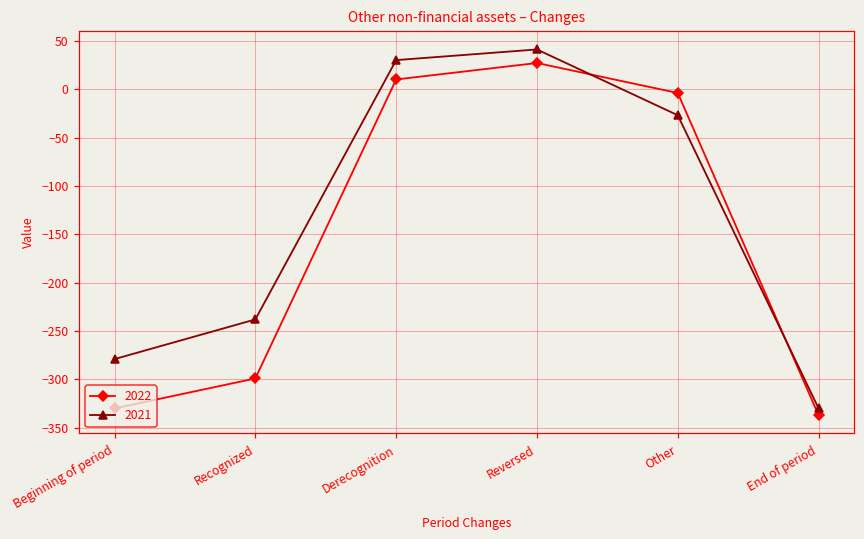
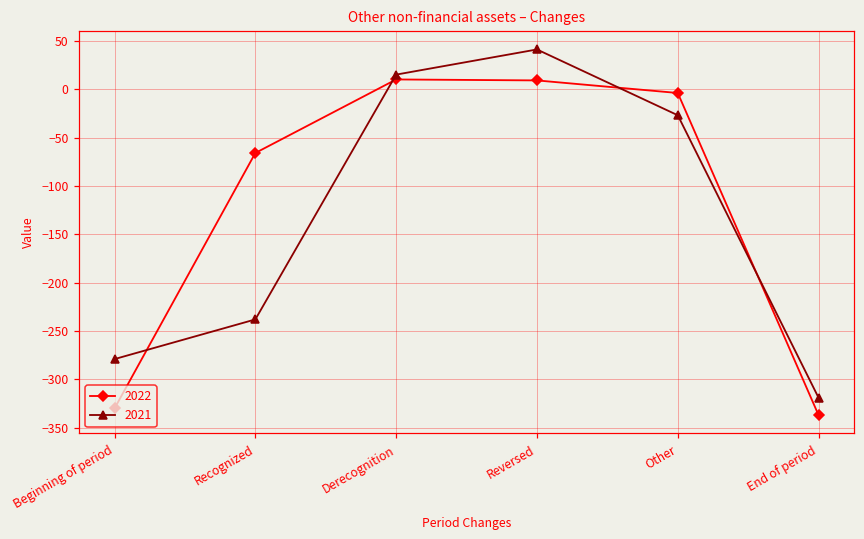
2022, Recognized: -300 -> -70
2021, Derecognition: 30 -> 20
2022, Reversed: 30 -> 10
2021, End of period: -330 -> -320
